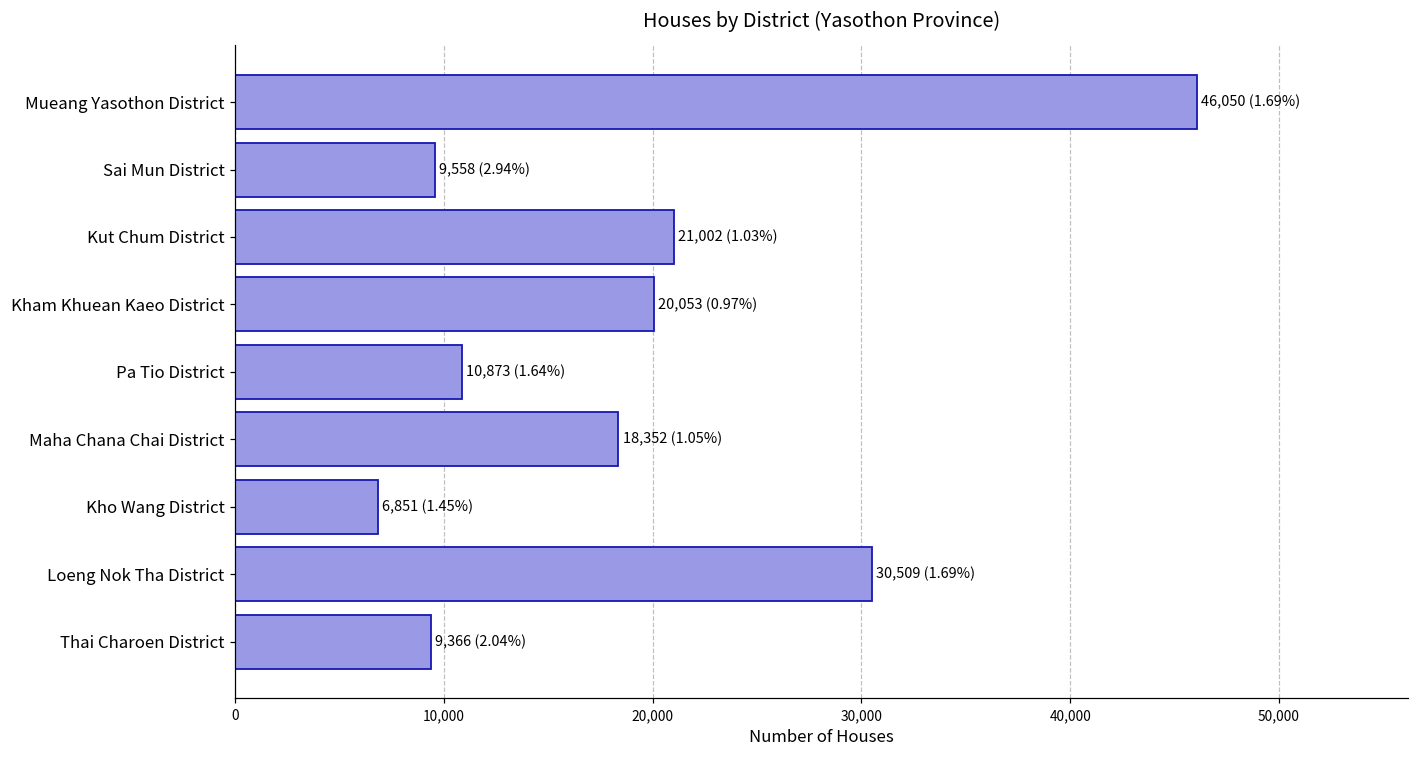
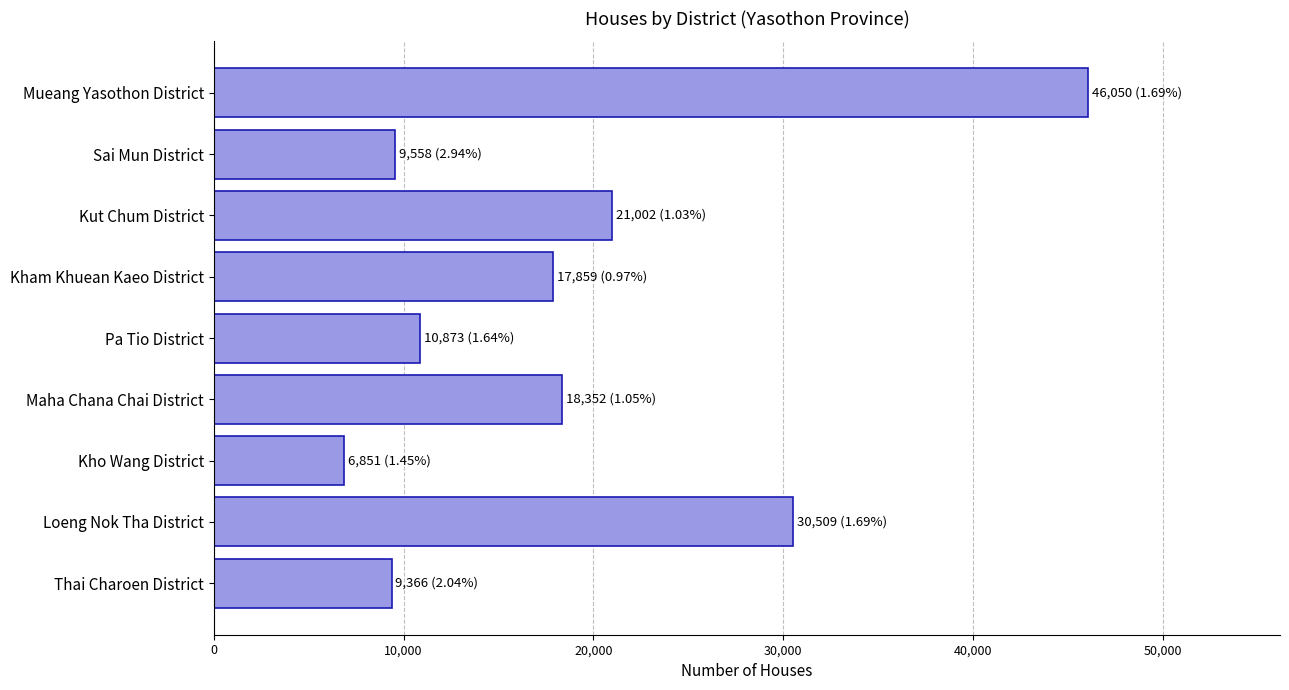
Kham Khuean Kaeo District: 20,053 -> 17,859
